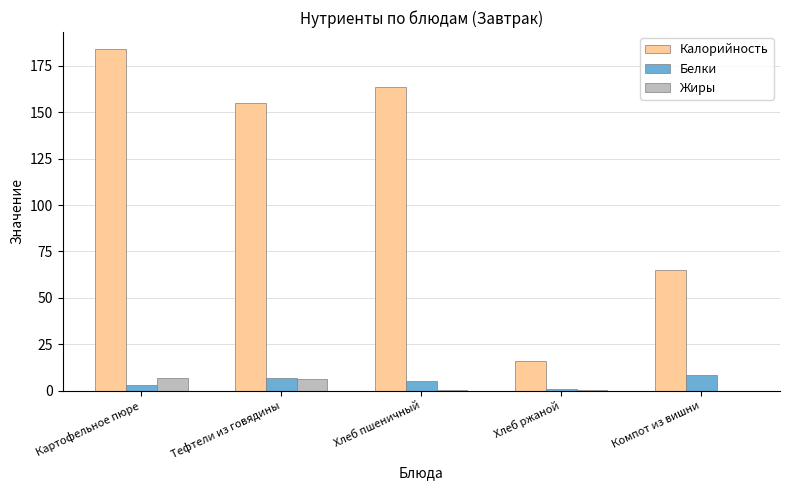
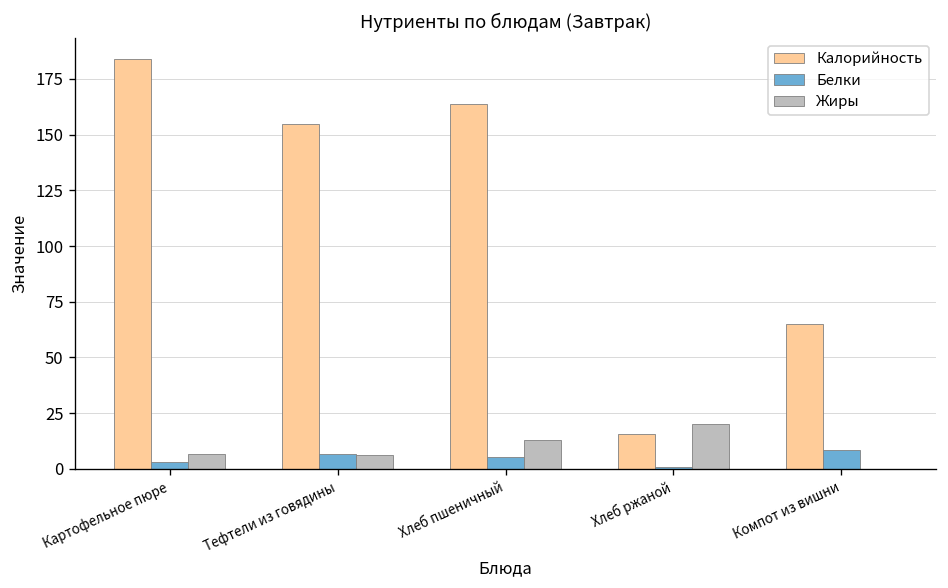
Жиры, Хлеб пшеничный: 1 -> 13
Жиры, Хлеб ржаной: 0 -> 20
